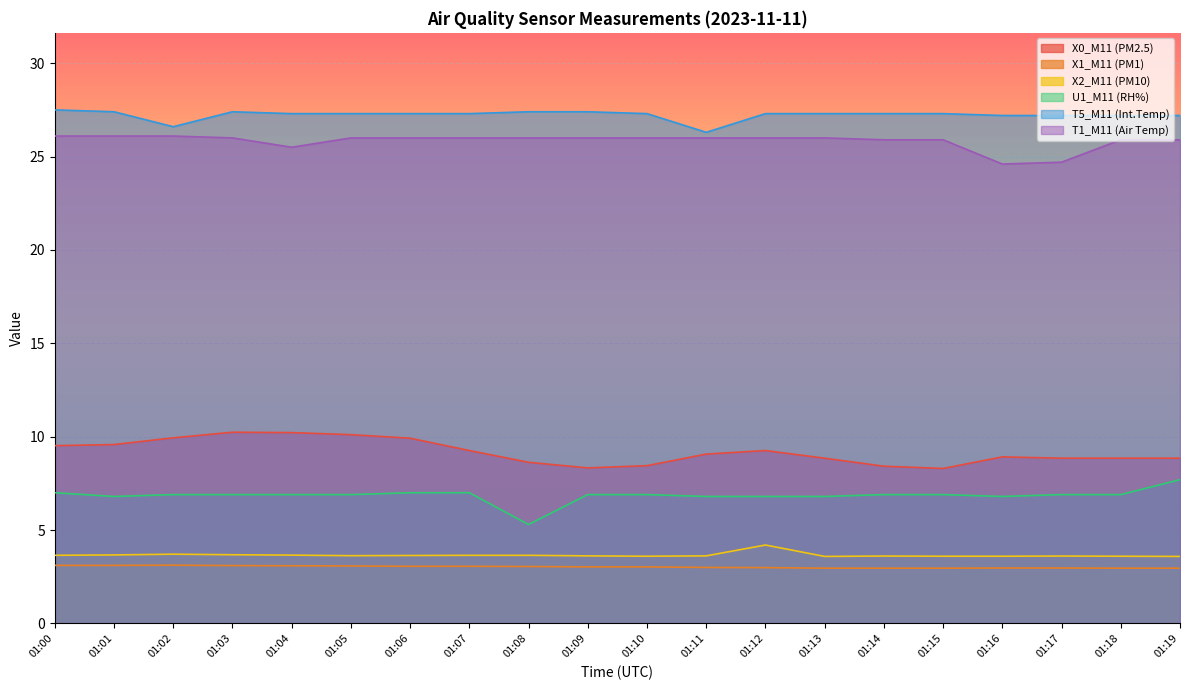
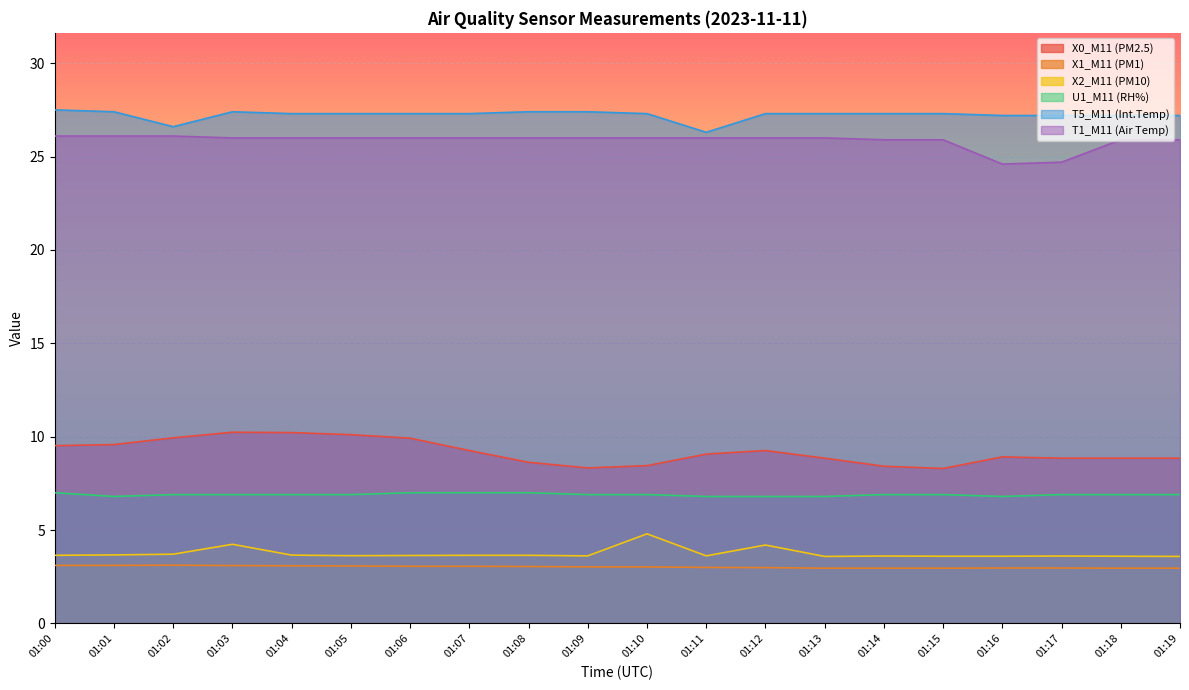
X2_M11 (PM10), 01:03: 3.7 -> 4.2
T1_M11 (Air Temp), 01:04: 25.5 -> 26.0
U1_M11 (RH%), 01:08: 5.3 -> 7.0
X2_M11 (PM10), 01:10: 3.6 -> 4.8
U1_M11 (RH%), 01:19: 7.7 -> 6.9
